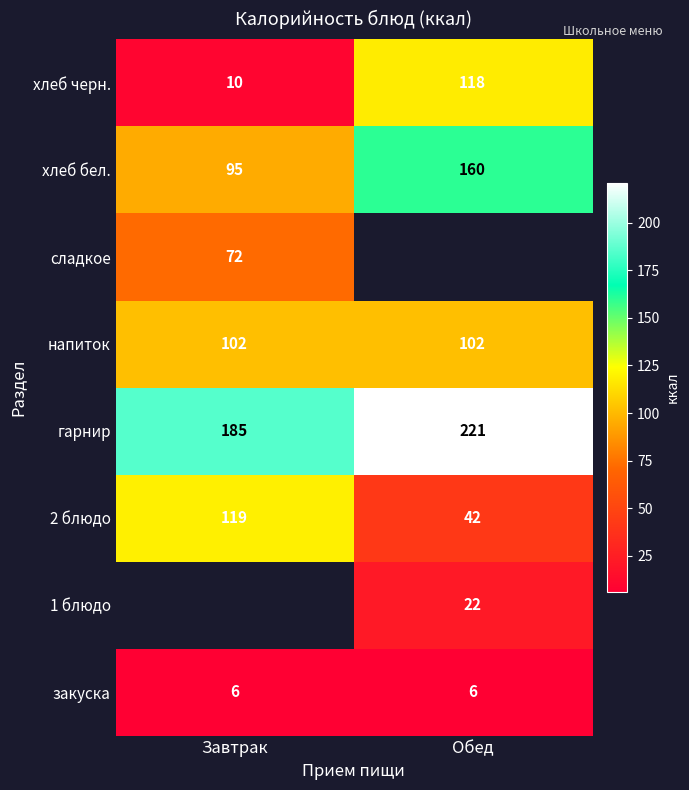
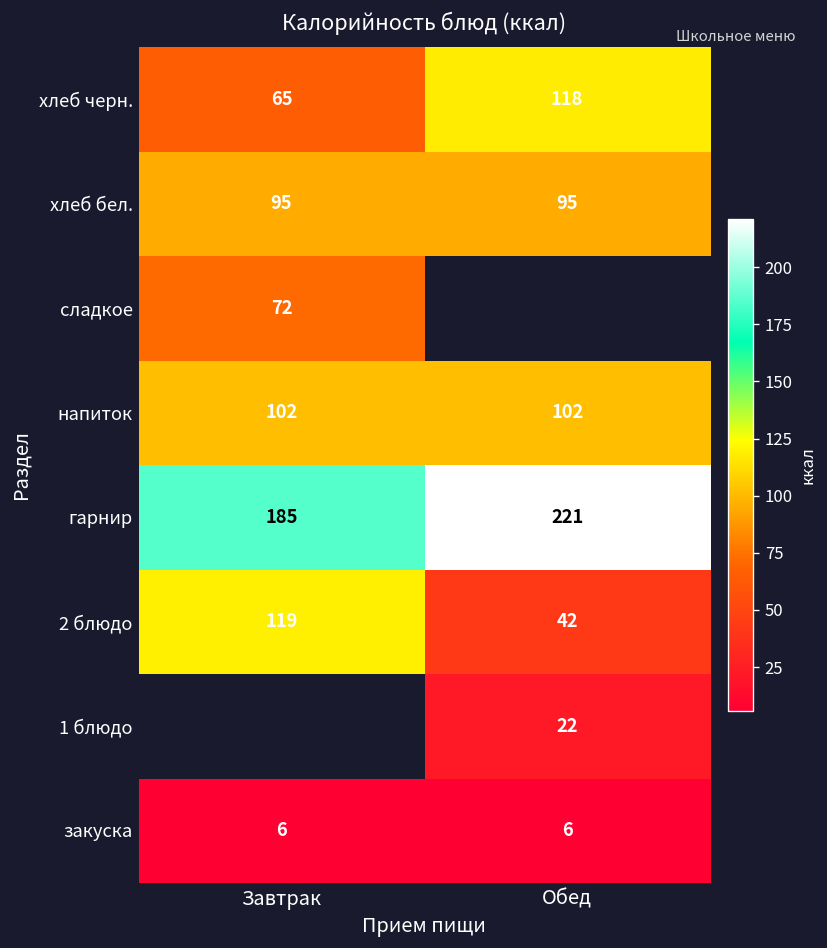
хлеб черн., Завтрак: 10 -> 65
хлеб бел., Обед: 160 -> 95
